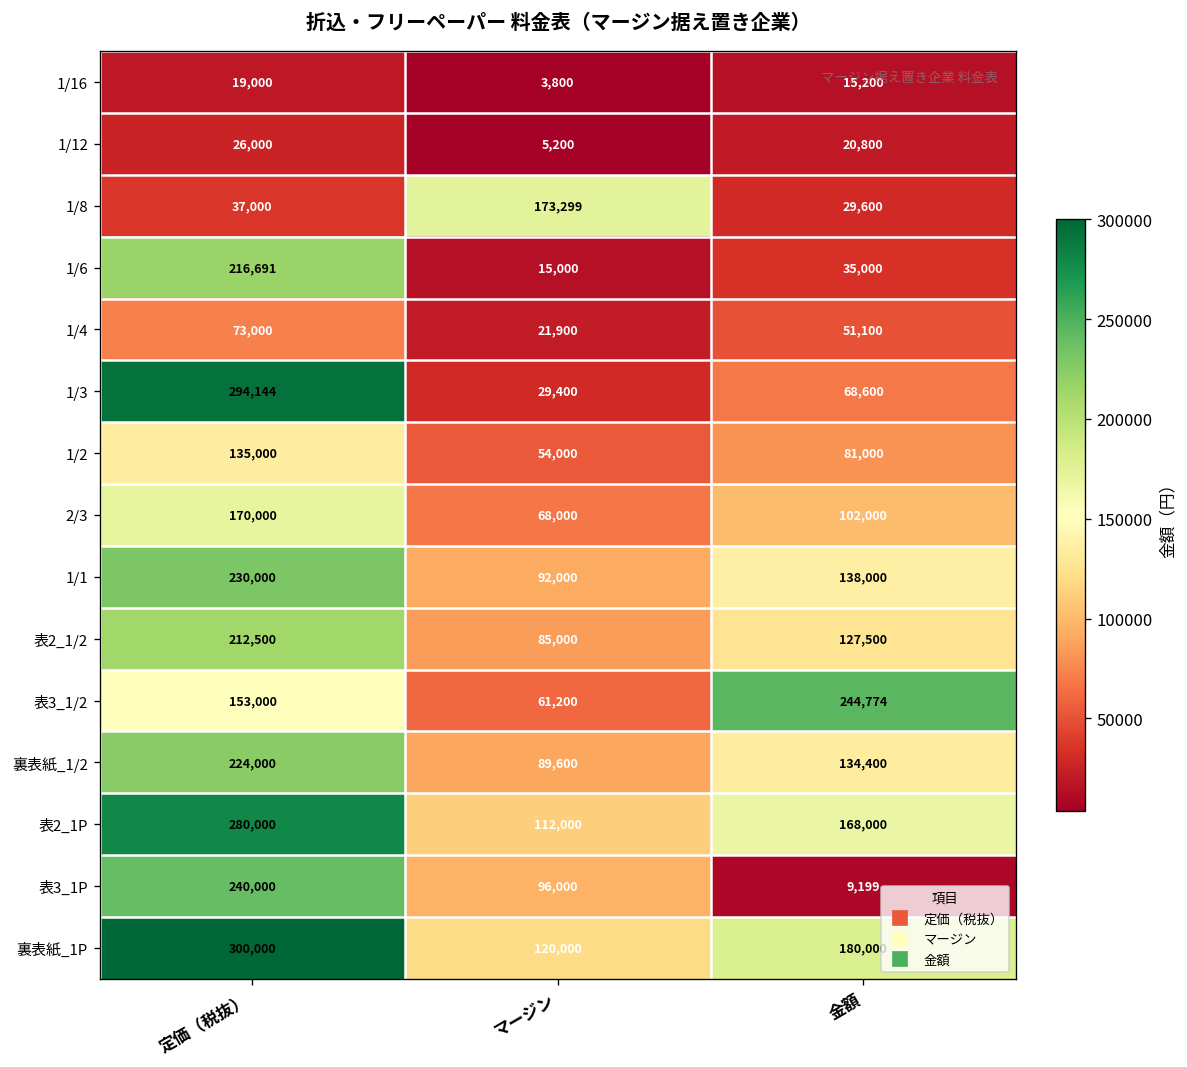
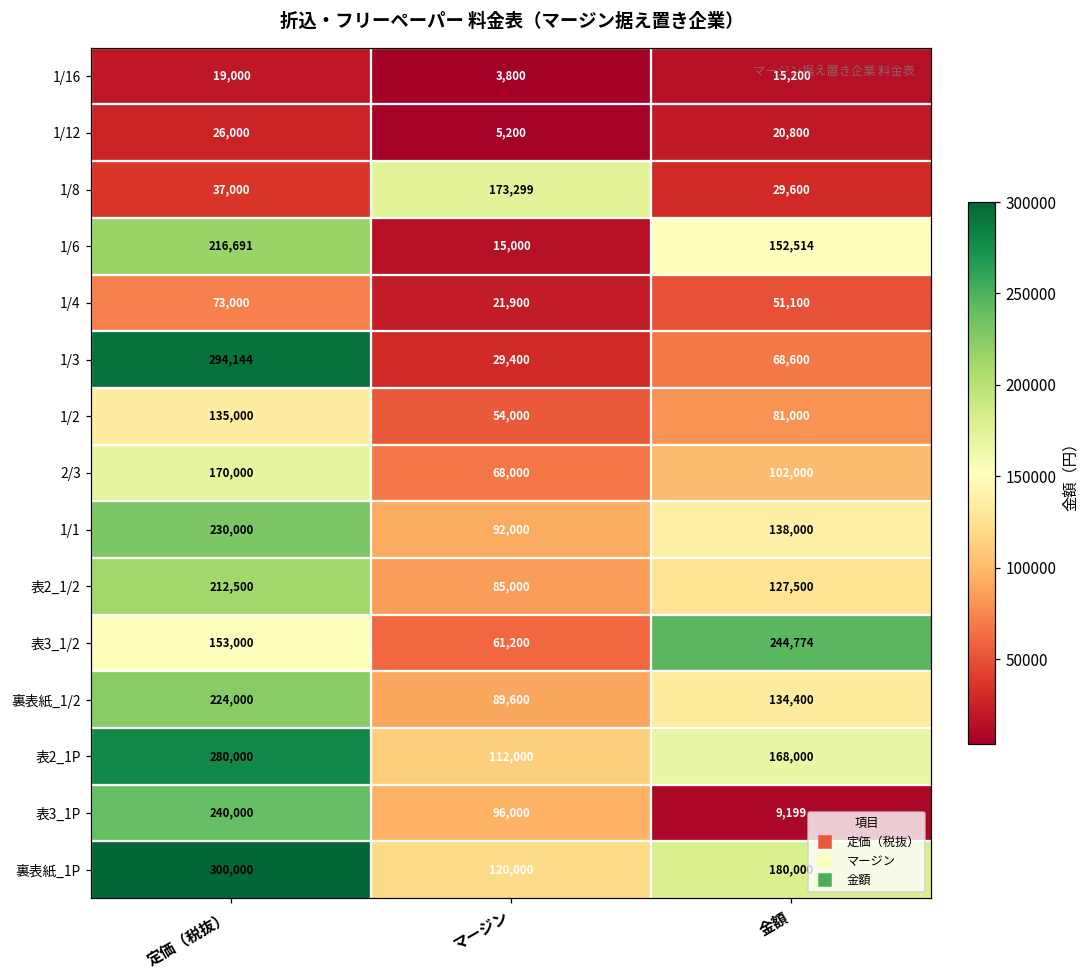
1/6, 金額: 35,000 -> 152,514
